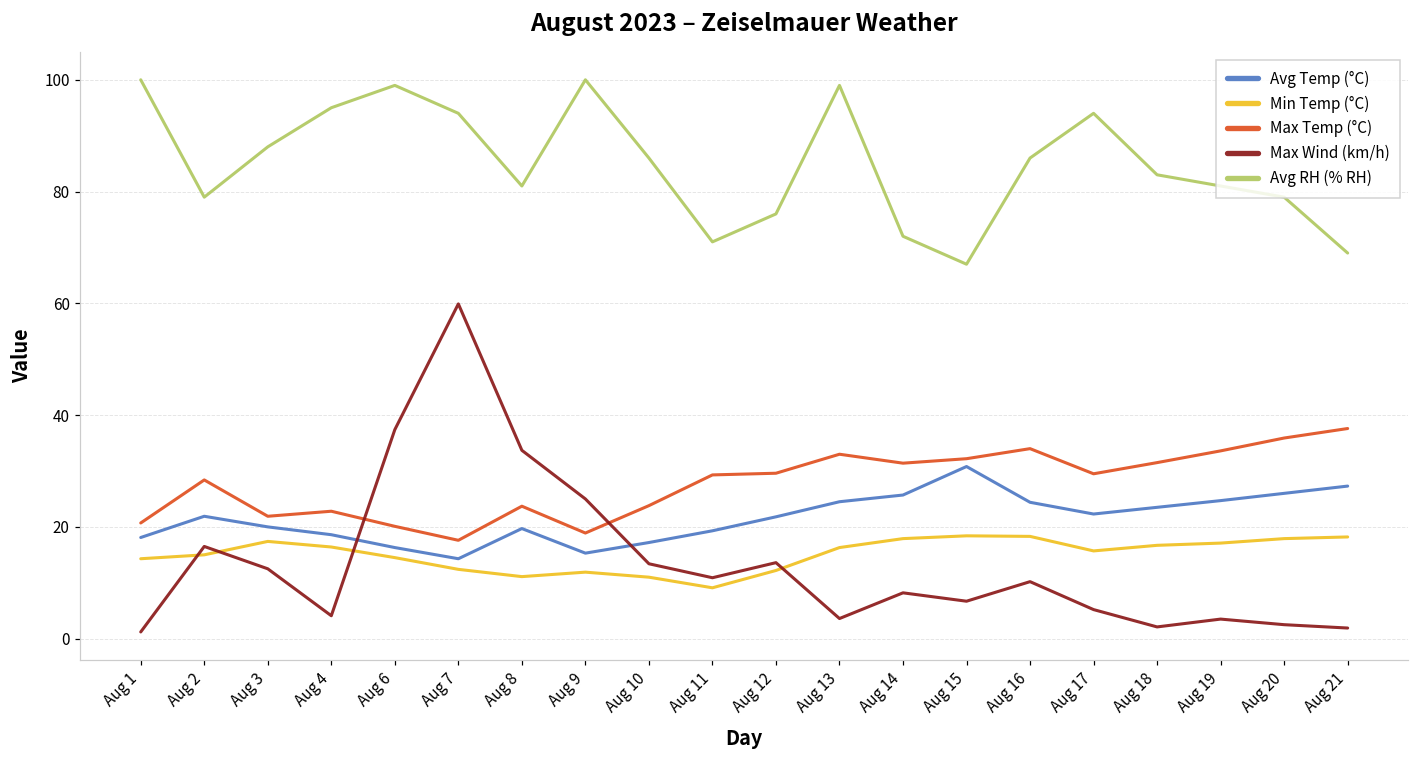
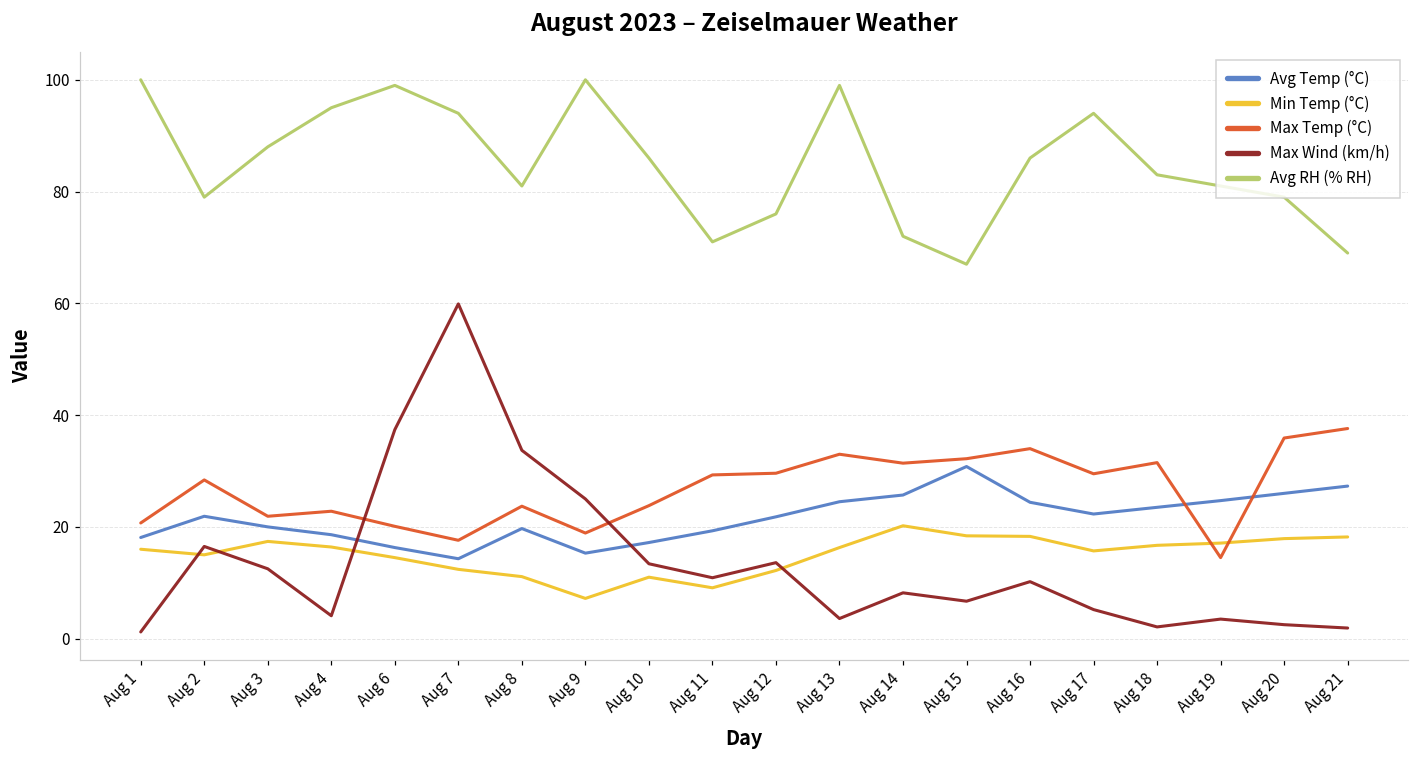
Min Temp (°C), Aug 1: 14 -> 16
Min Temp (°C), Aug 9: 12 -> 7
Min Temp (°C), Aug 14: 18 -> 20
Max Temp (°C), Aug 19: 34 -> 15
